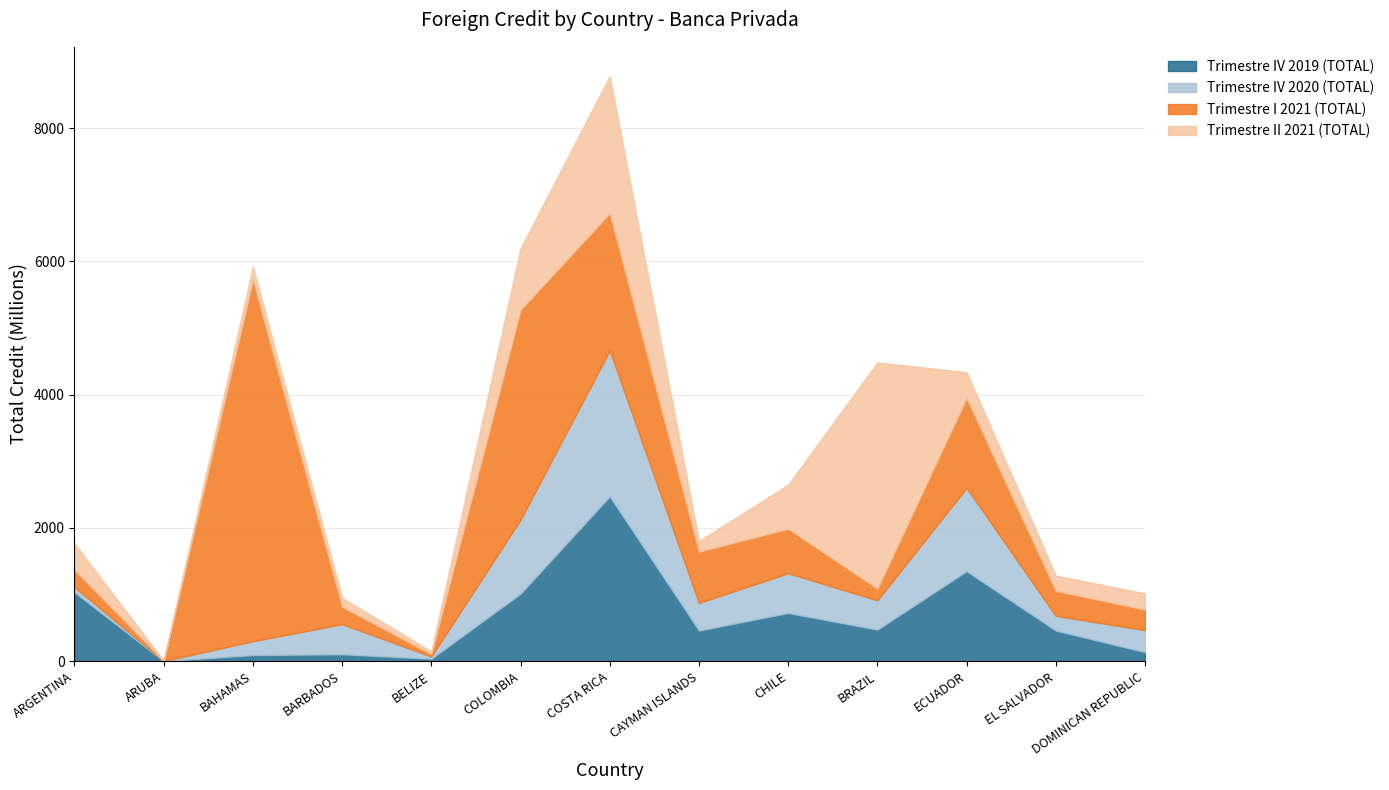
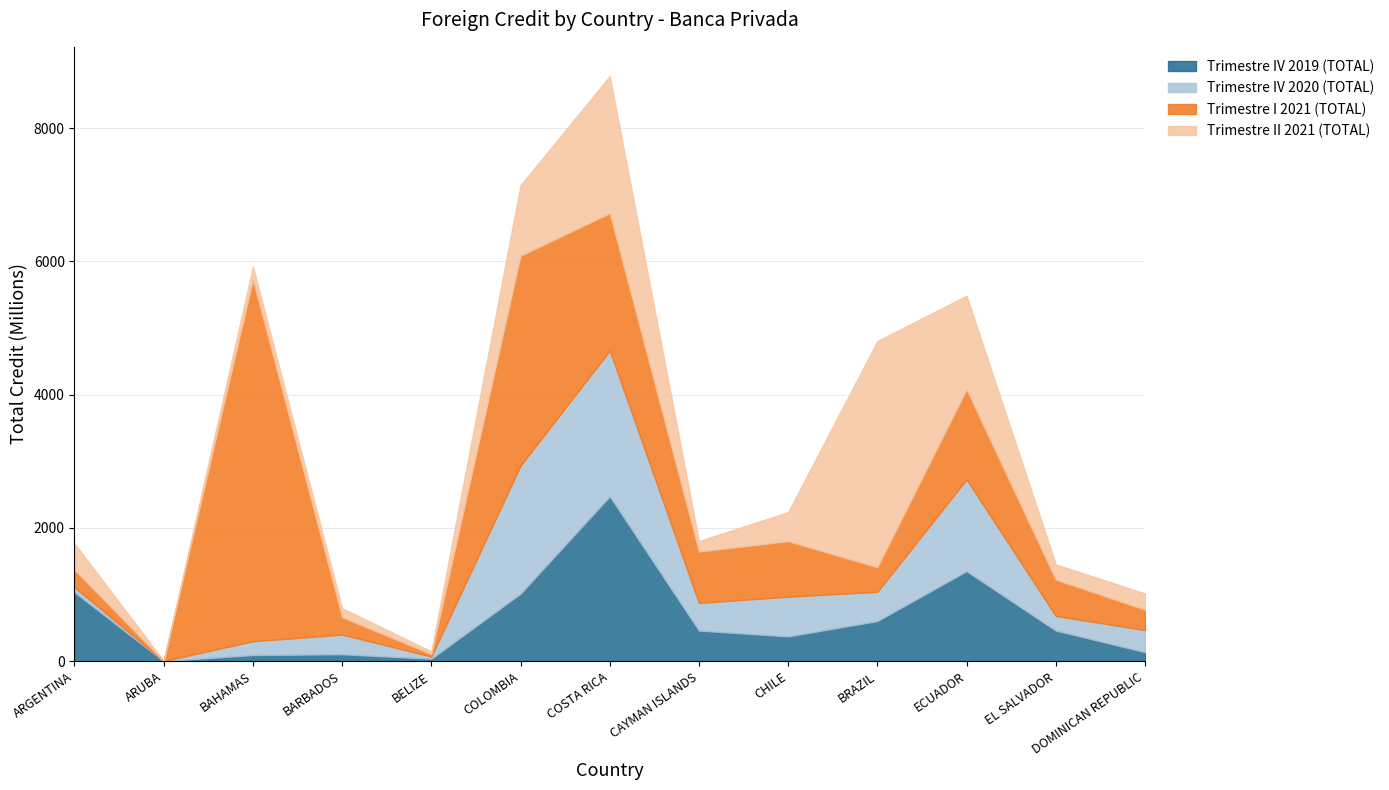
Trimestre IV 2020 (TOTAL), BARBADOS: 500 -> 300
Trimestre IV 2020 (TOTAL), COLOMBIA: 1100 -> 1900
Trimestre II 2021 (TOTAL), COLOMBIA: 900 -> 1100
Trimestre IV 2019 (TOTAL), CHILE: 700 -> 400
Trimestre I 2021 (TOTAL), CHILE: 700 -> 800
Trimestre II 2021 (TOTAL), CHILE: 700 -> 400
Trimestre IV 2019 (TOTAL), BRAZIL: 500 -> 600
Trimestre I 2021 (TOTAL), BRAZIL: 200 -> 400
Trimestre IV 2020 (TOTAL), ECUADOR: 1200 -> 1400
Trimestre II 2021 (TOTAL), ECUADOR: 400 -> 1400
Trimestre I 2021 (TOTAL), EL SALVADOR: 400 -> 500
